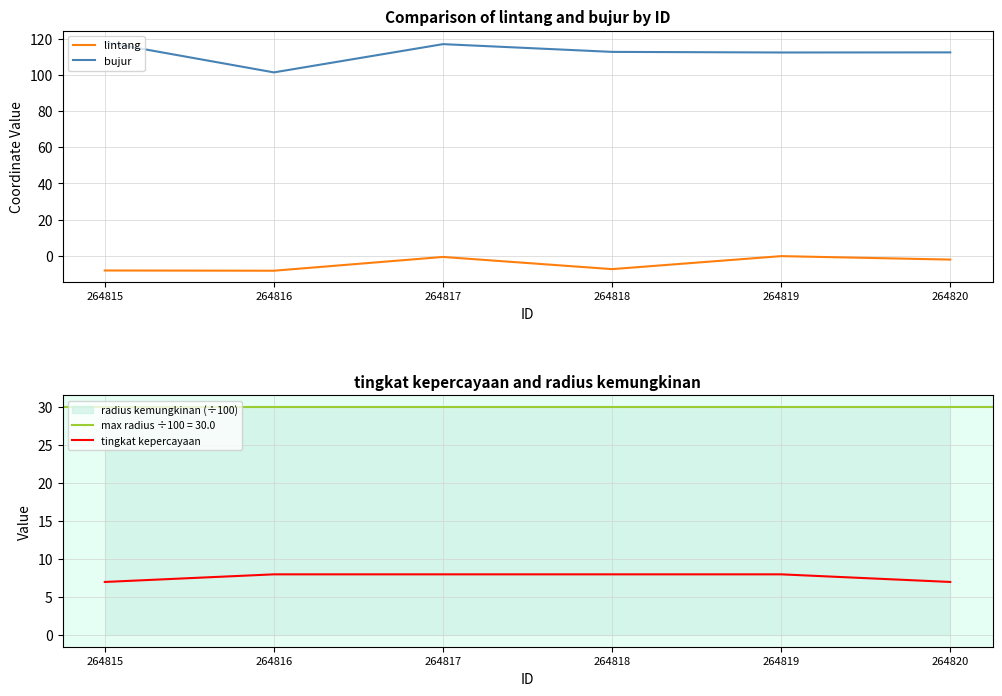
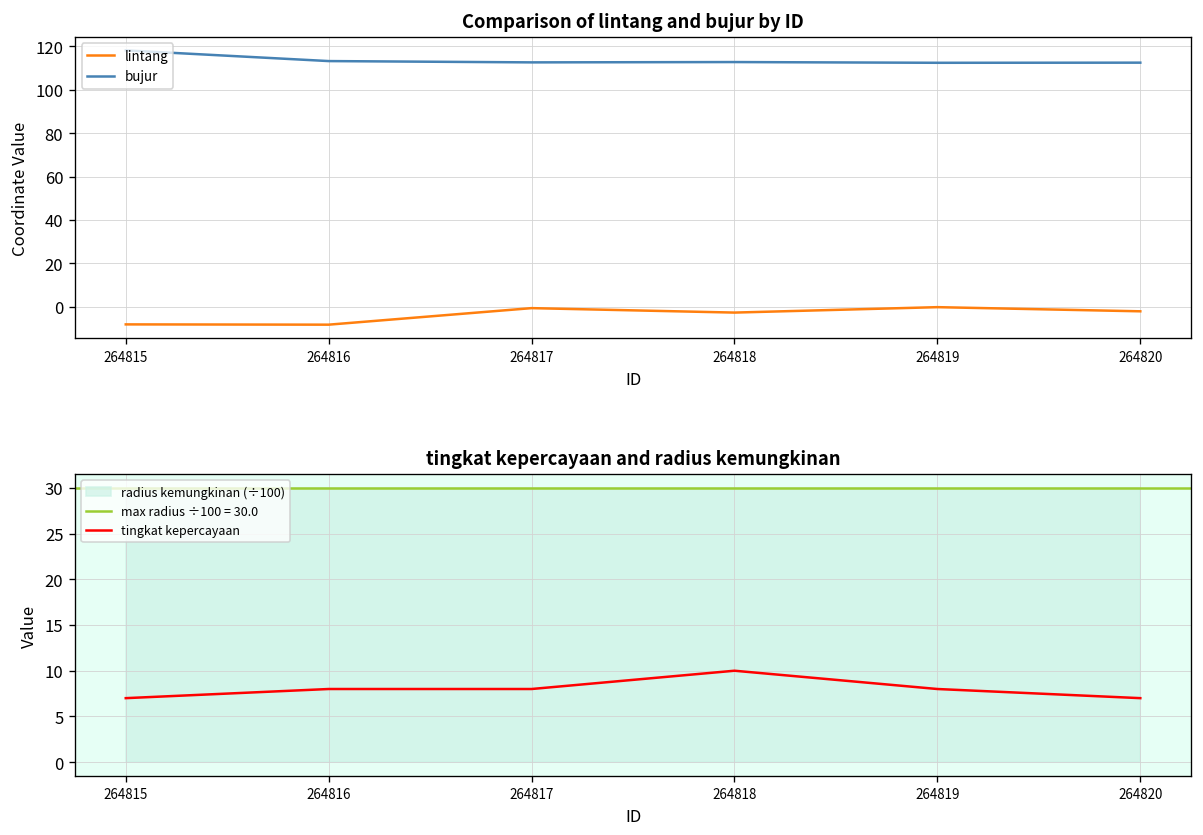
Comparison of lintang and bujur by ID, bujur, 264816: 101 -> 113
Comparison of lintang and bujur by ID, bujur, 264817: 117 -> 113
Comparison of lintang and bujur by ID, lintang, 264818: -7 -> -3
tingkat kepercayaan and radius kemungkinan, tingkat kepercayaan, 264818: 8 -> 10
